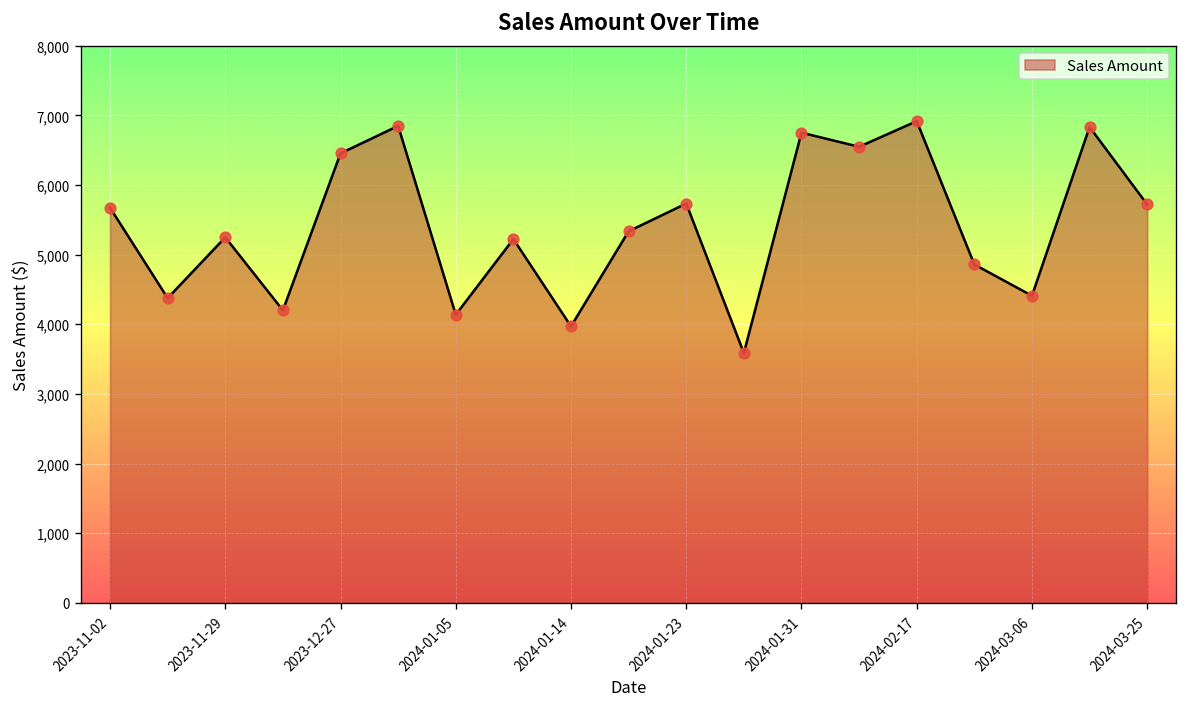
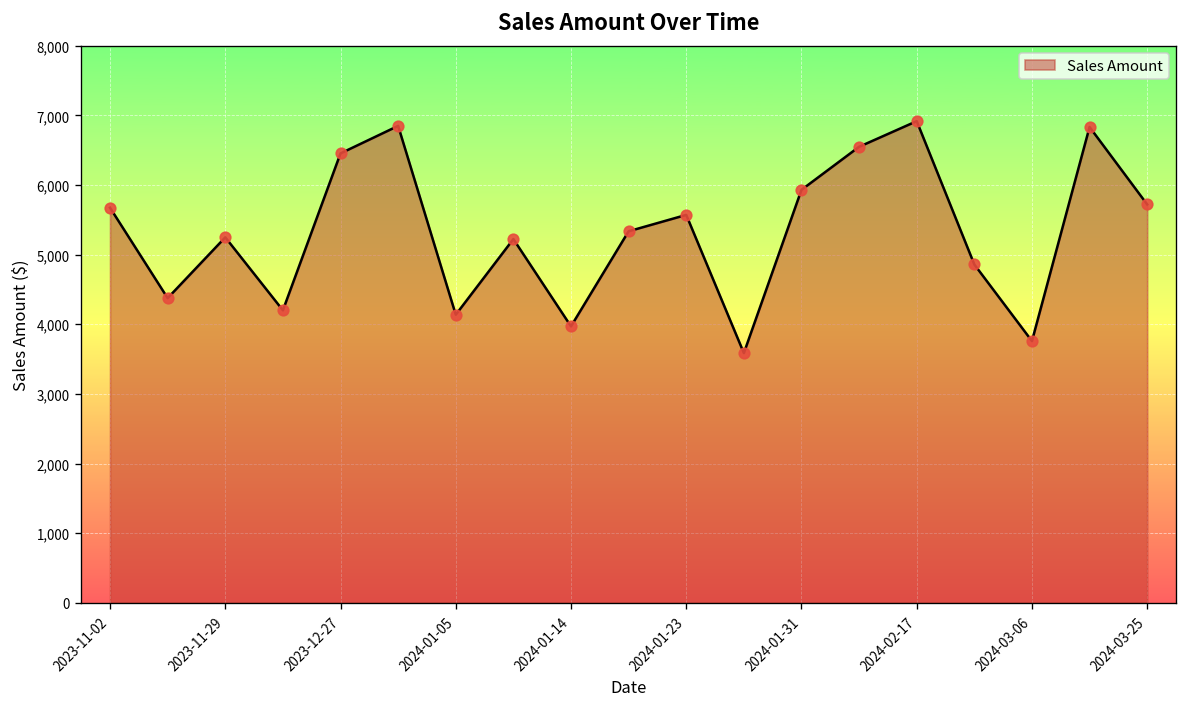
2024-01-23: 5,700 -> 5,600
2024-01-31: 6,800 -> 5,900
2024-03-06: 4,400 -> 3,800
